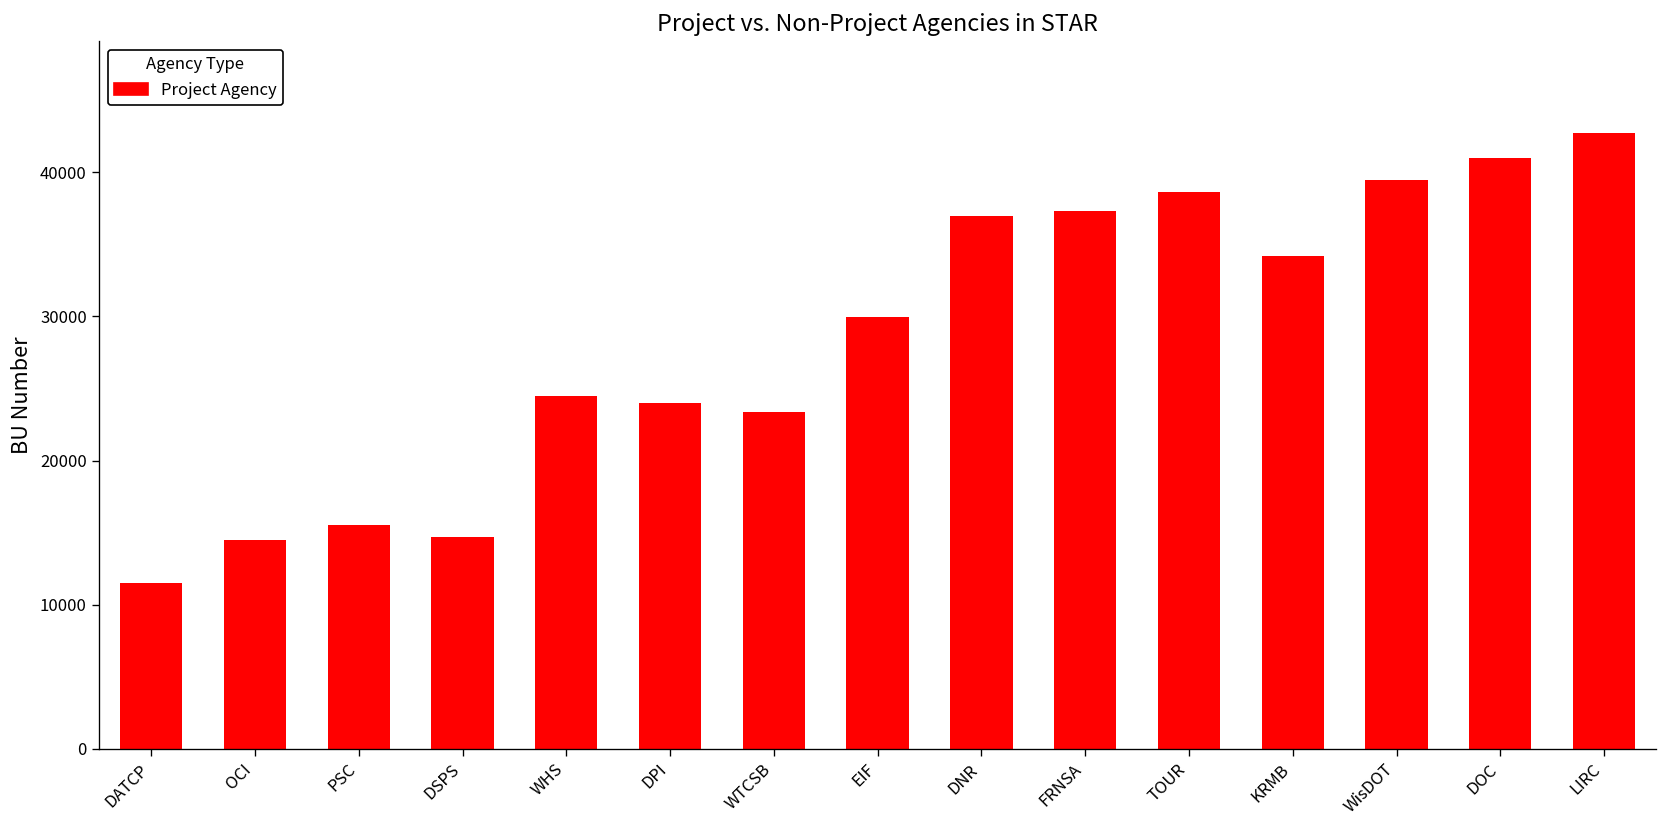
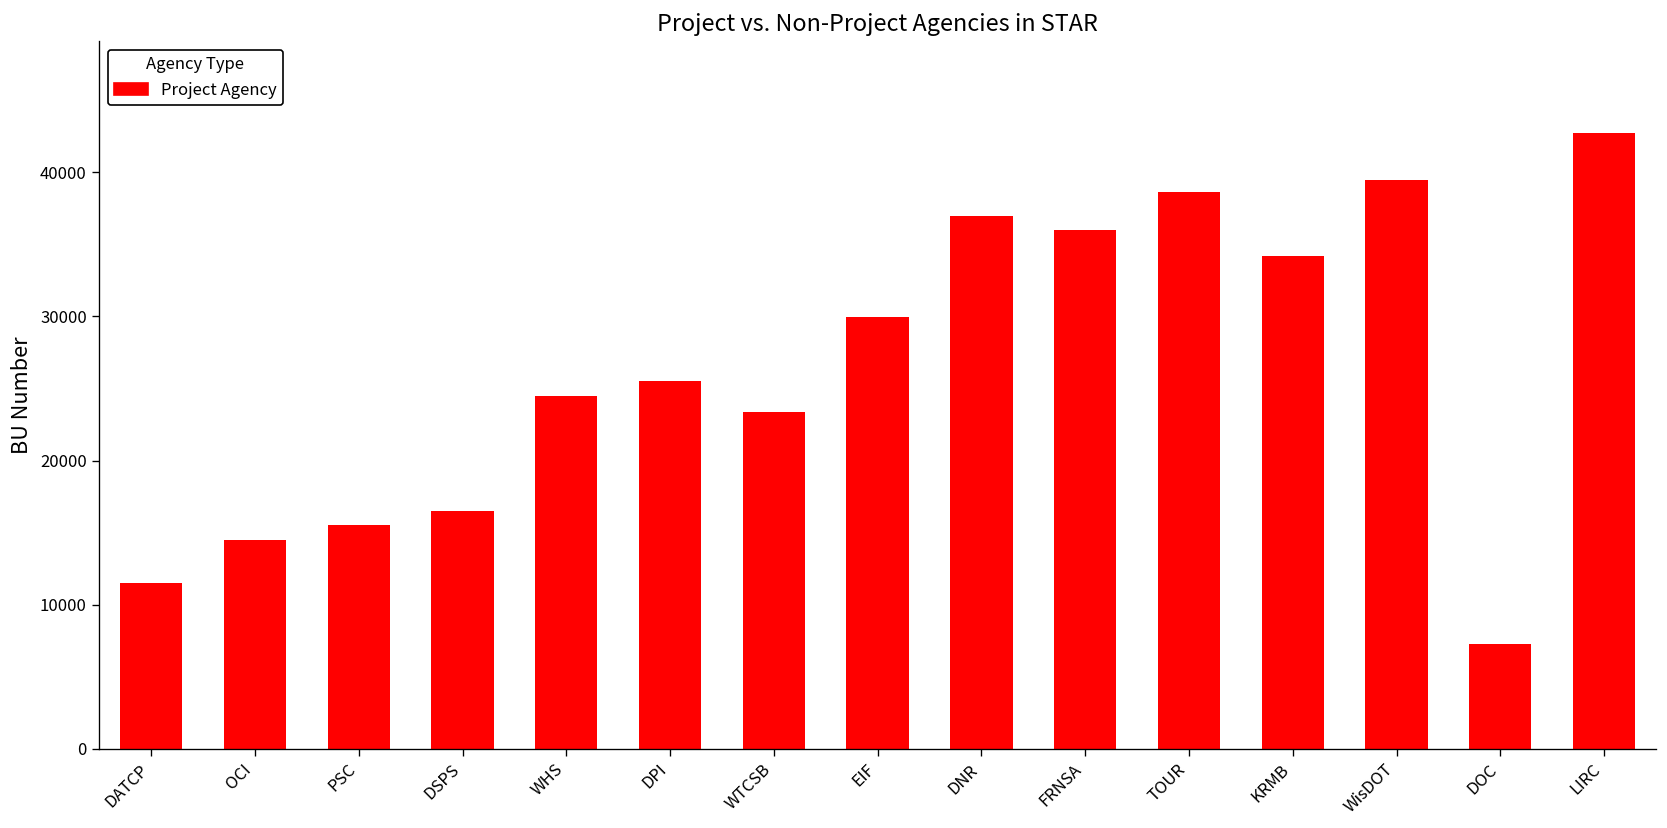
DSPS: 14700 -> 16500
DPI: 24000 -> 25500
FRNSA: 37300 -> 36000
DOC: 41000 -> 7300
